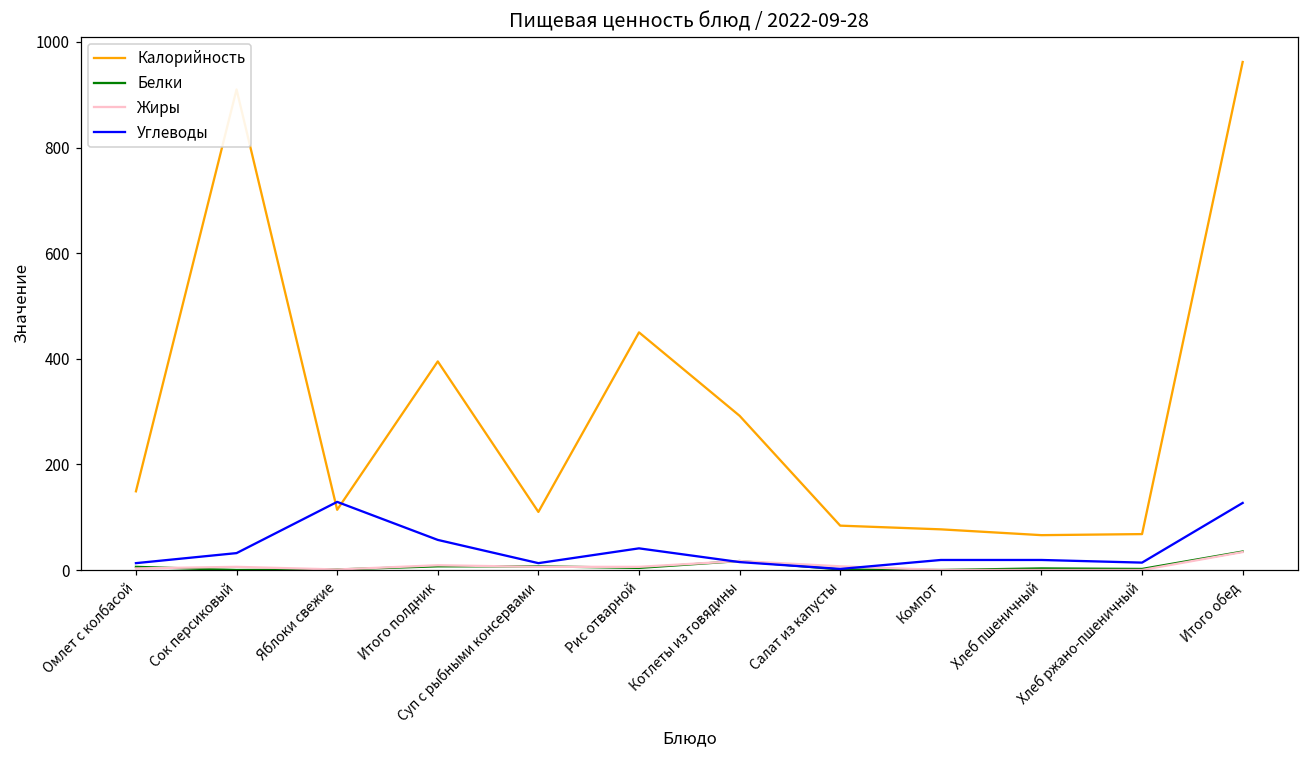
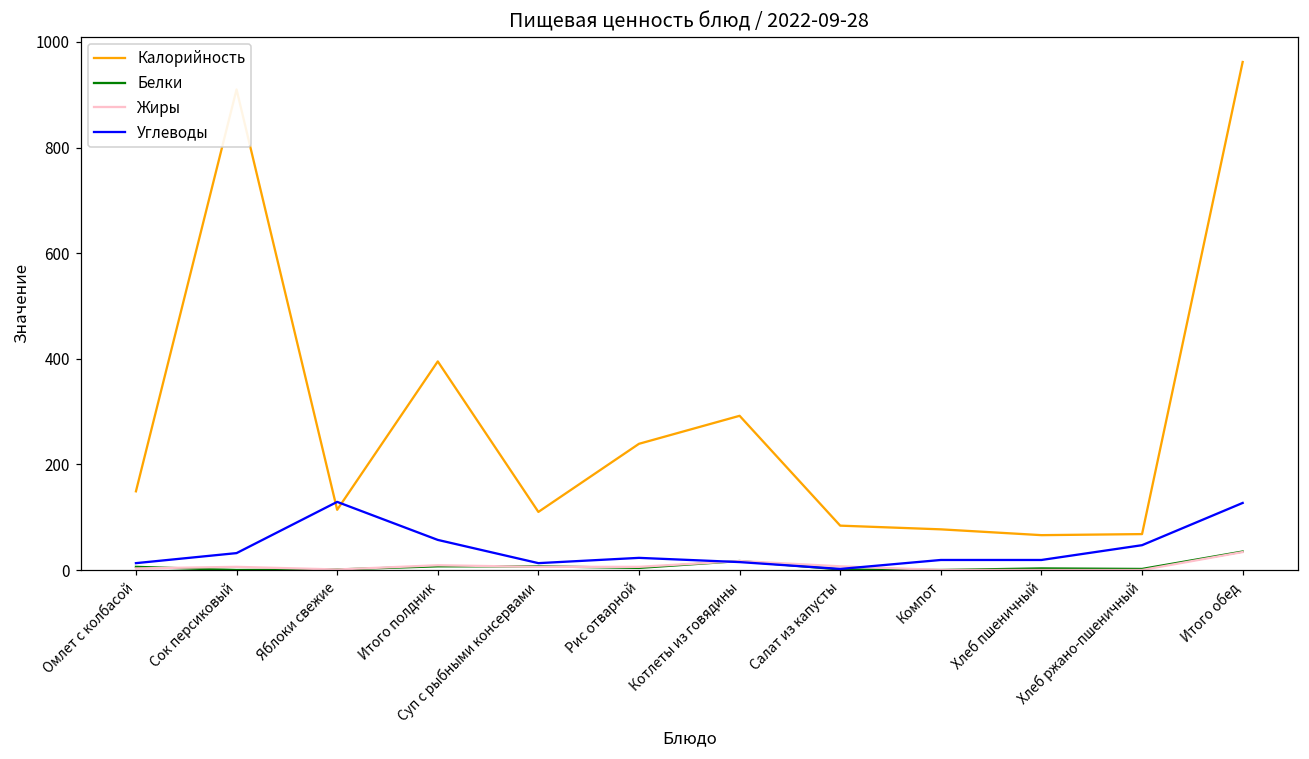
Калорийность, Рис отварной: 450 -> 240
Углеводы, Рис отварной: 40 -> 20
Углеводы, Хлеб ржано-пшеничный: 10 -> 50
